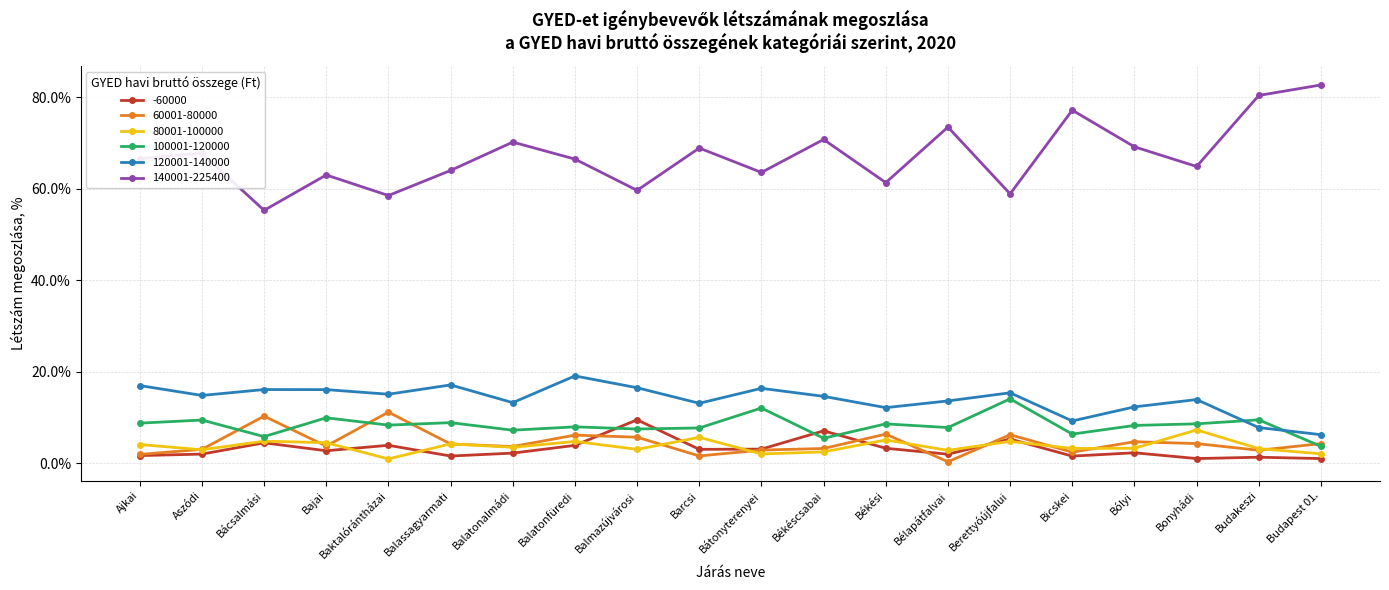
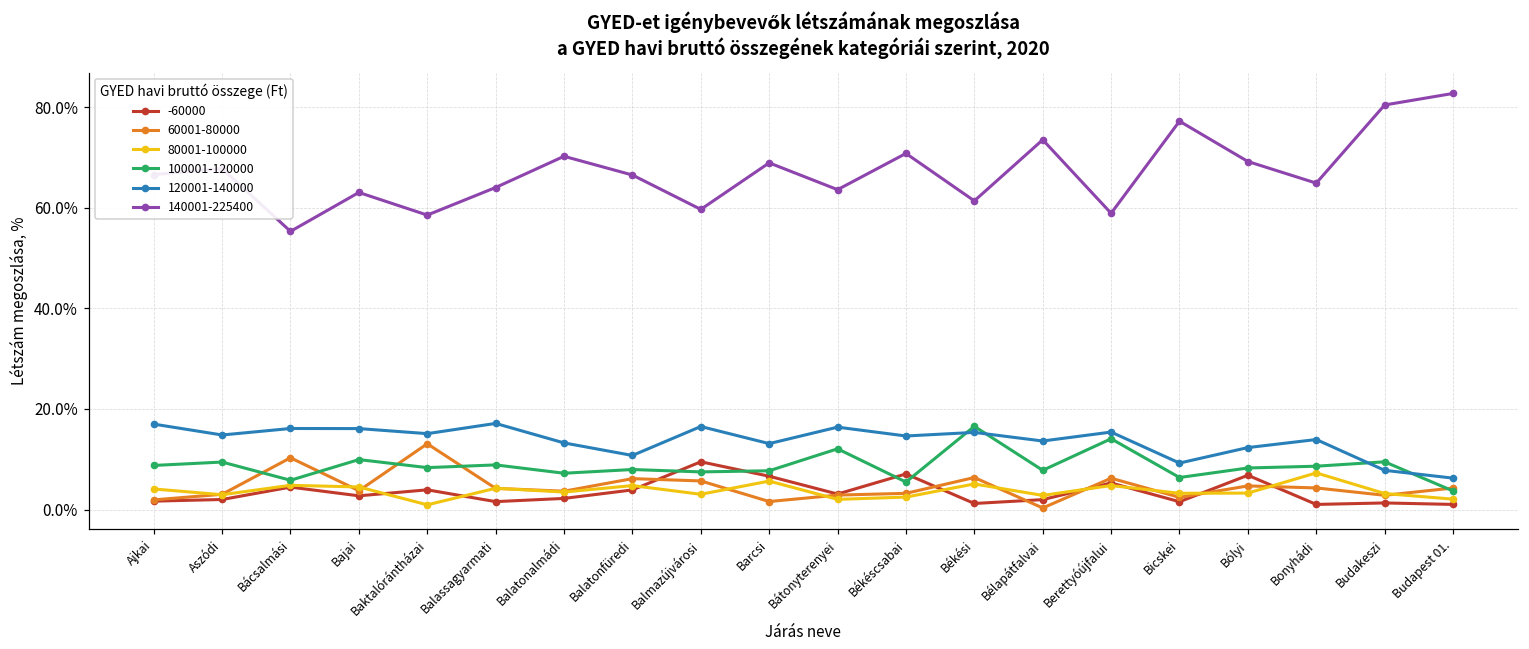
60001-80000, Baktalórántházai: 11% -> 13%
120001-140000, Balatonfüredi: 19% -> 11%
-60000, Barcsi: 3% -> 7%
-60000, Békési: 3% -> 1%
100001-120000, Békési: 9% -> 17%
120001-140000, Békési: 12% -> 15%
-60000, Bólyi: 2% -> 7%
